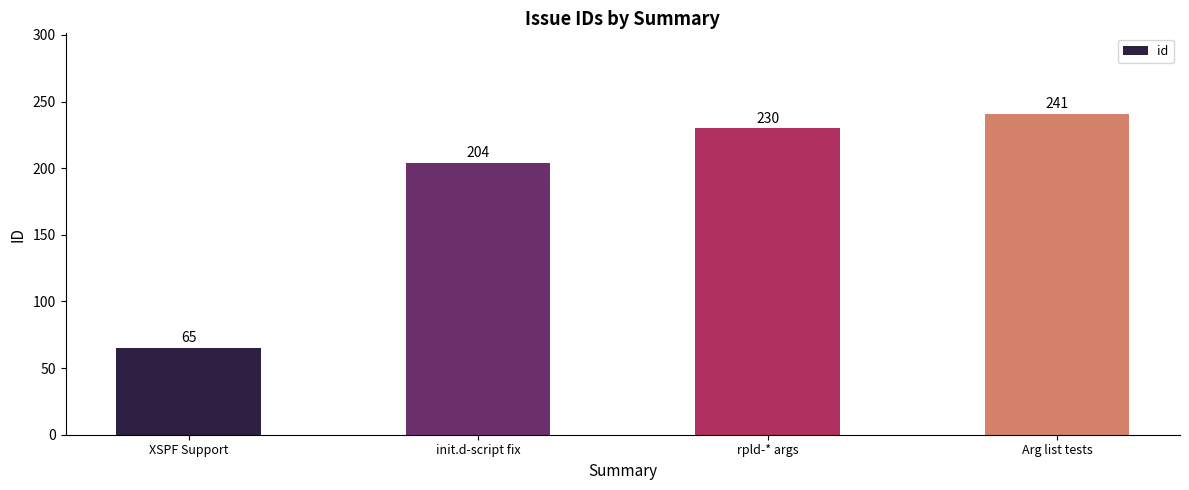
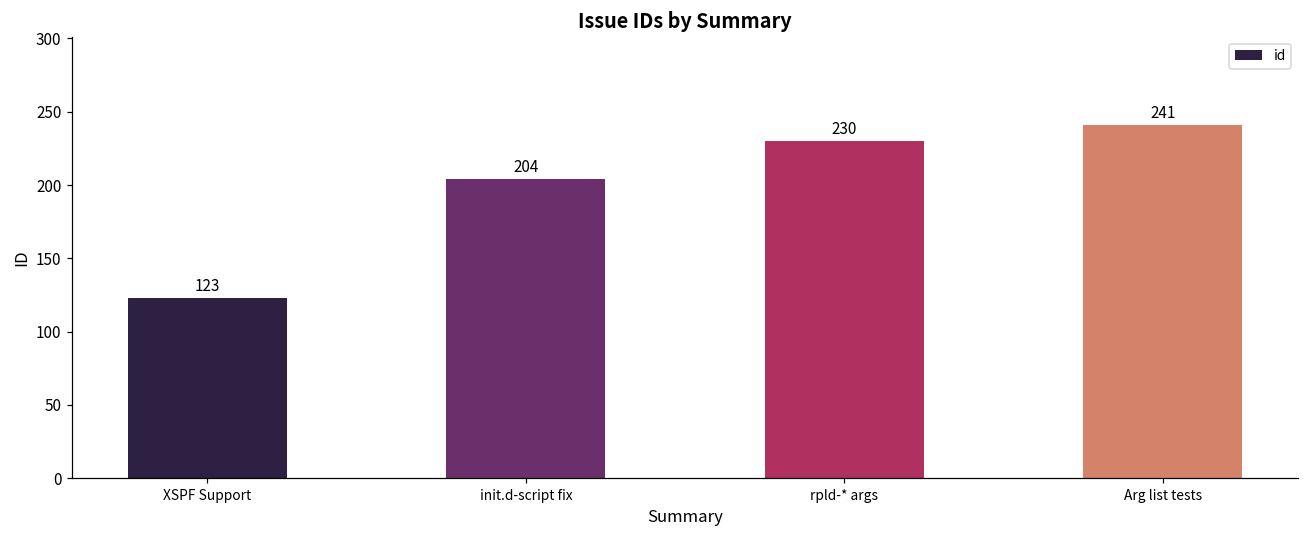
XSPF Support: 65 -> 123
